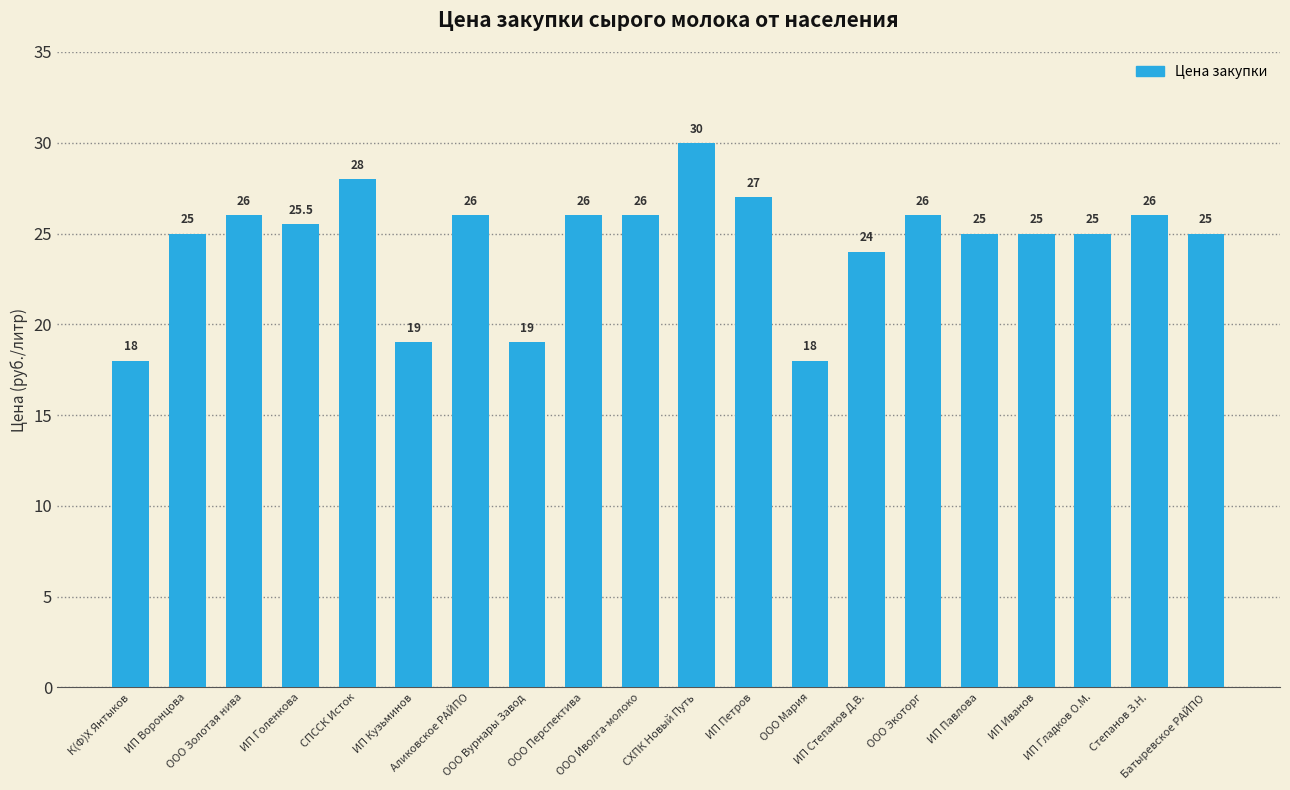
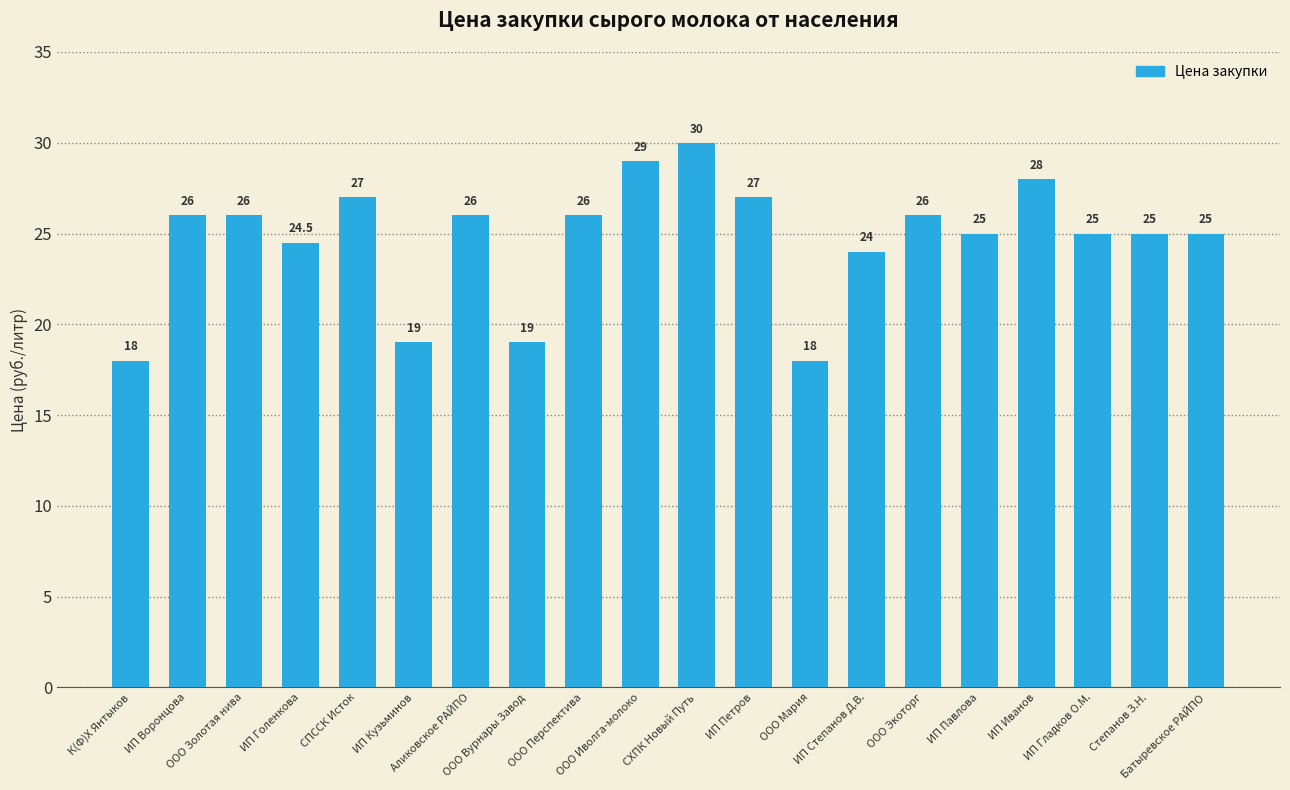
ИП Воронцова: 25 -> 26
ИП Голенкова: 25.5 -> 24.5
СПССК Исток: 28 -> 27
ООО Иволга-молоко: 26 -> 29
ИП Иванов: 25 -> 28
Степанов З.Н.: 26 -> 25
